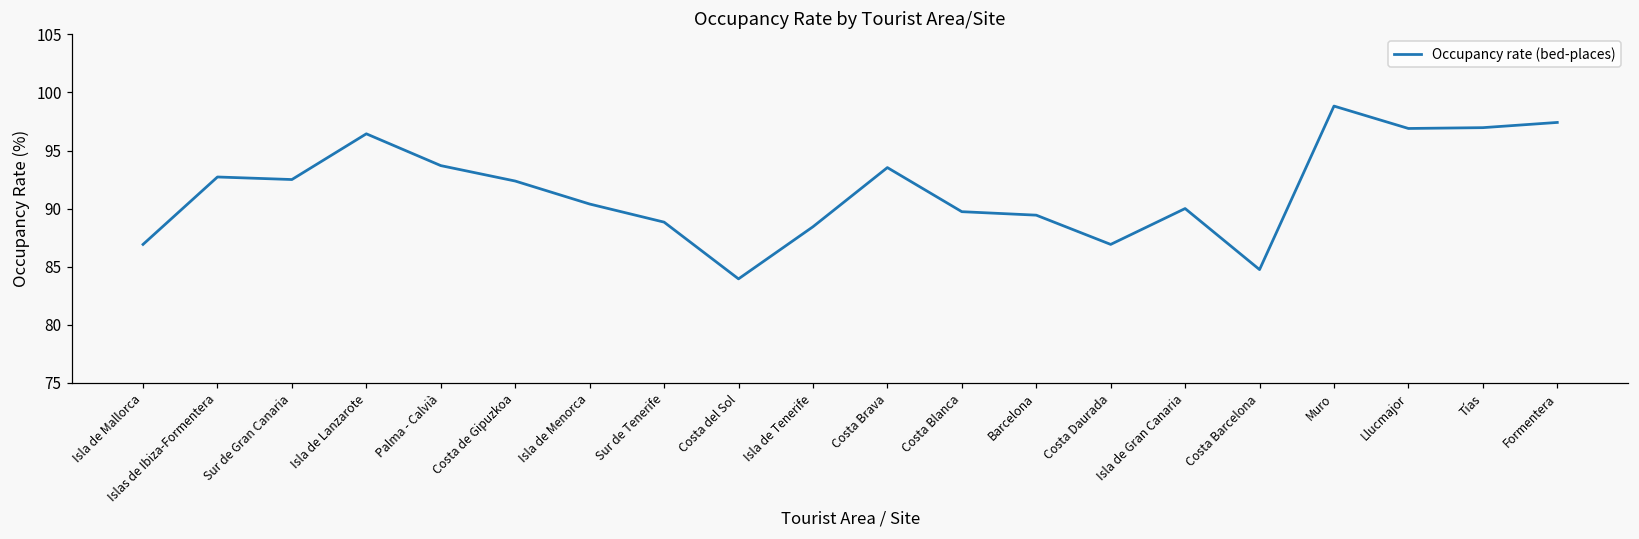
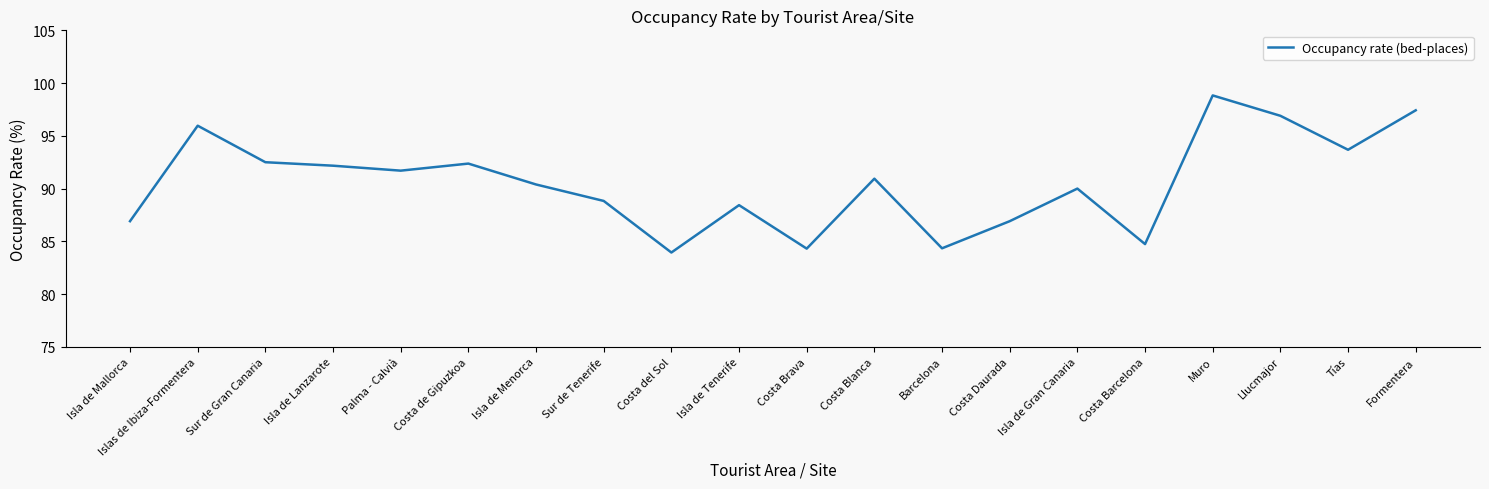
Islas de Ibiza-Formentera: 92.7 -> 96.0
Isla de Lanzarote: 96.4 -> 92.2
Palma - Calvià: 93.7 -> 91.7
Costa Brava: 93.5 -> 84.3
Costa Blanca: 89.7 -> 90.9
Barcelona: 89.4 -> 84.3
Tías: 97.0 -> 93.7
